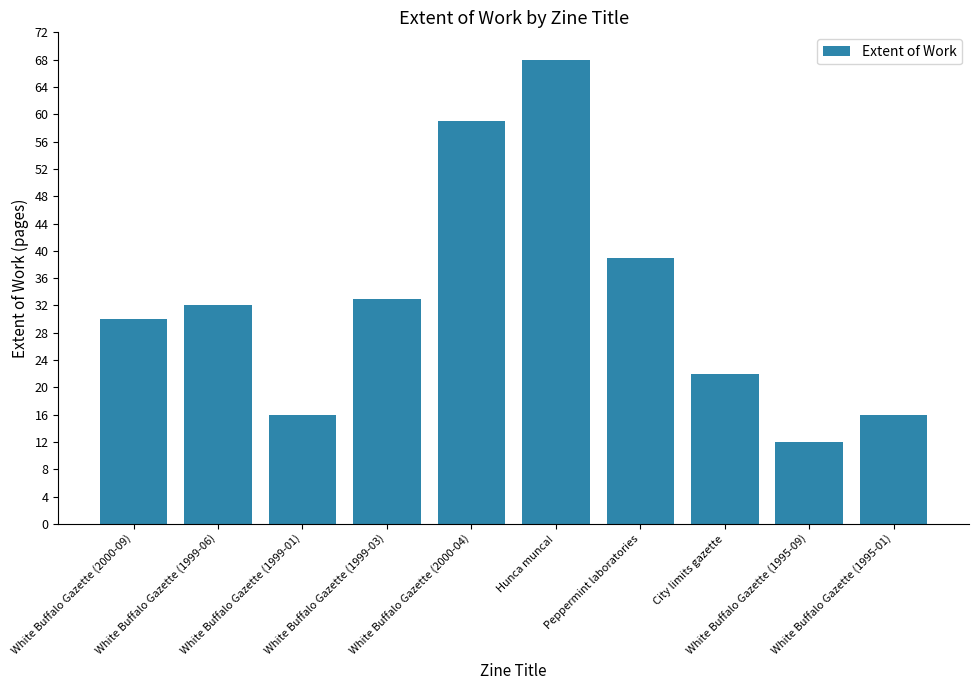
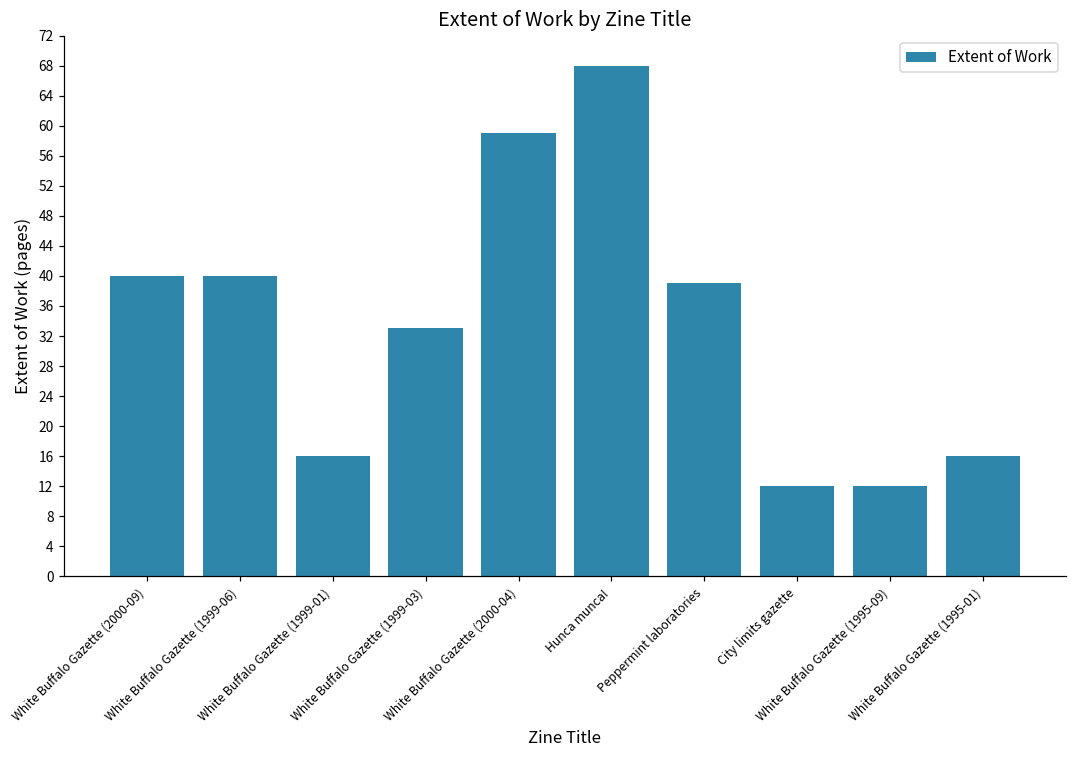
White Buffalo Gazette (2000-09): 30 -> 40
White Buffalo Gazette (1999-06): 32 -> 40
City limits gazette: 22 -> 12
